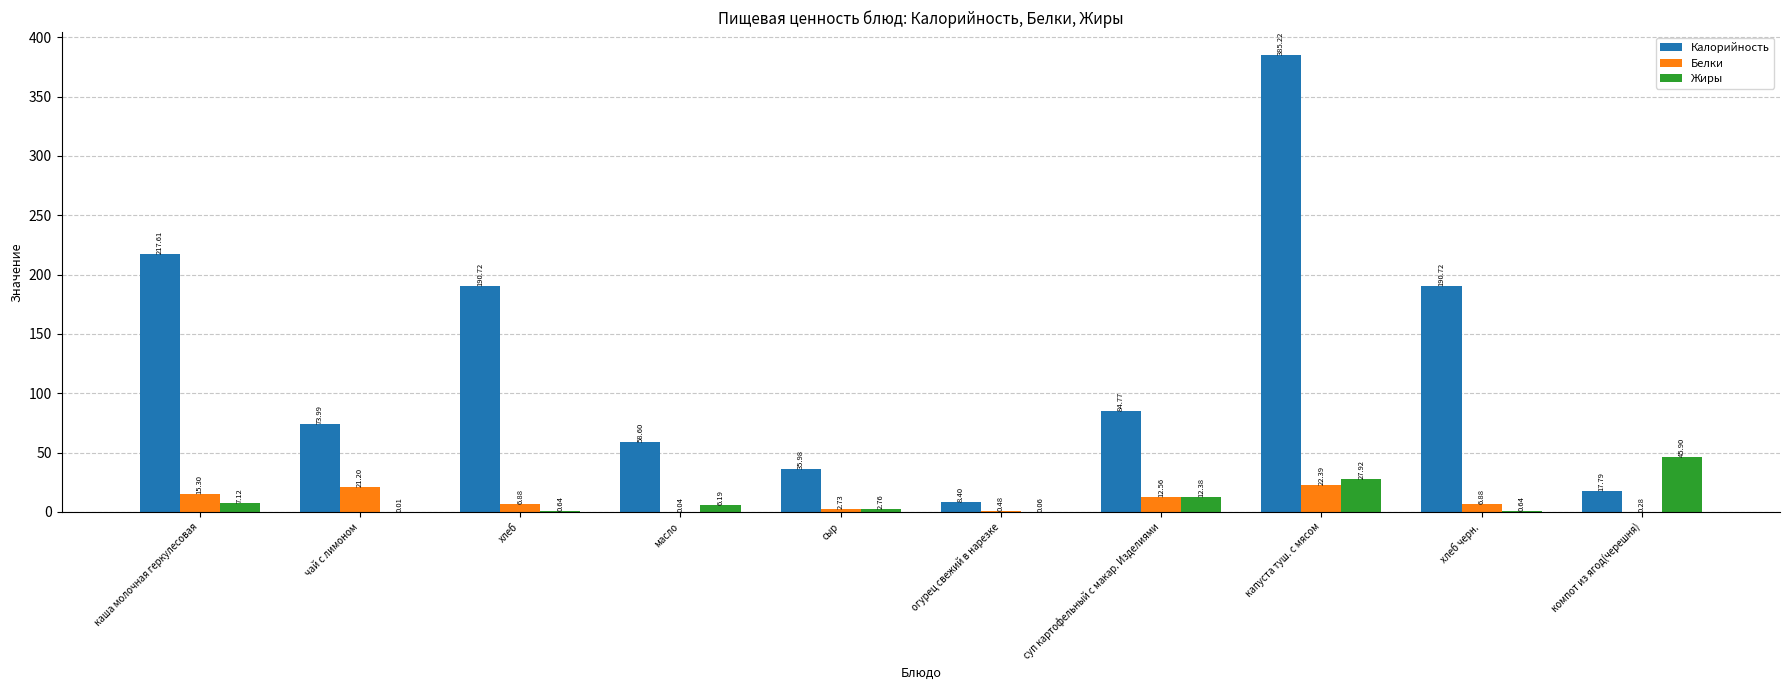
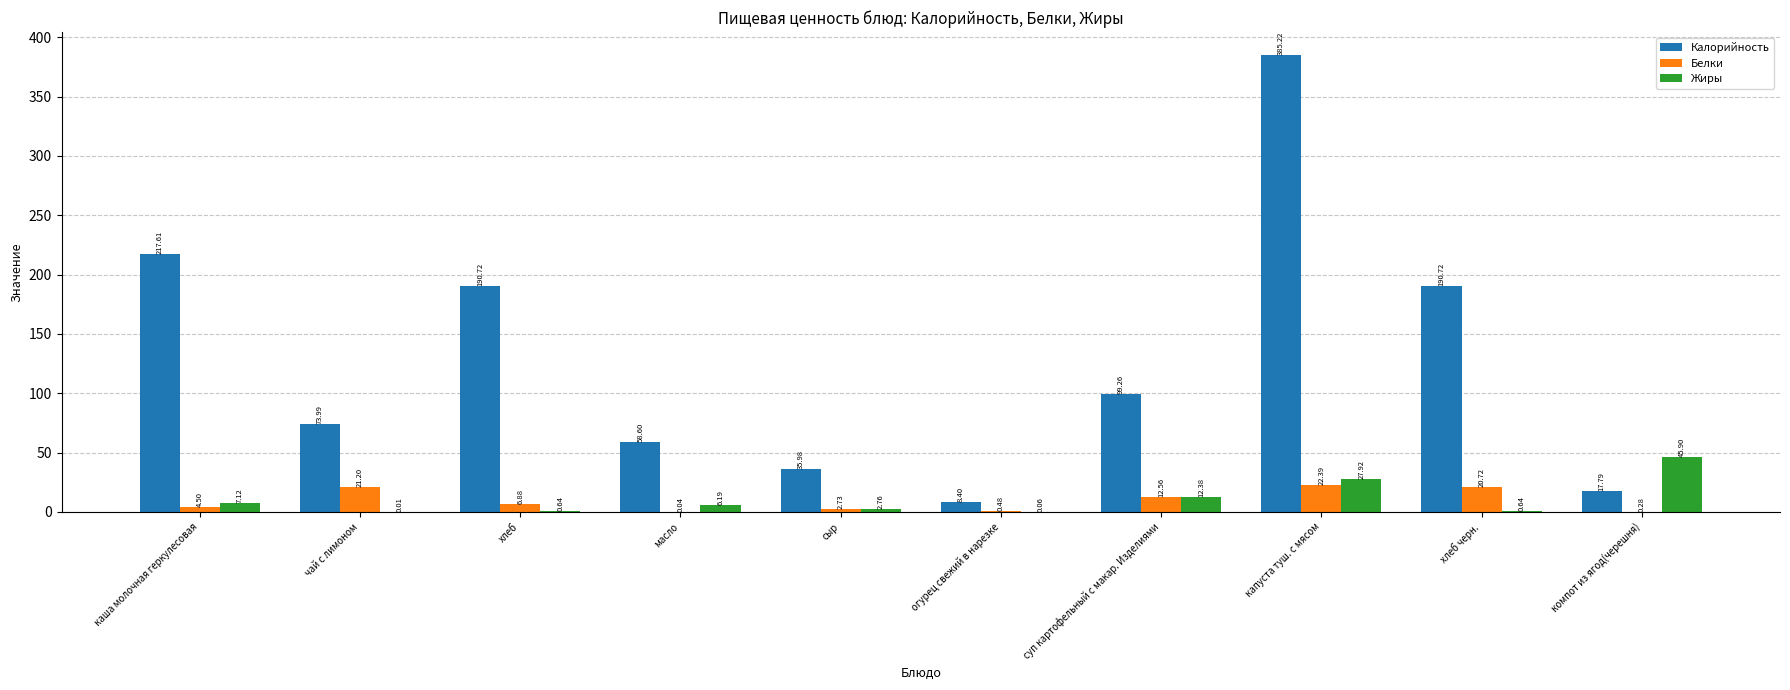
Белки, каша молочная геркулесовая: 15.30 -> 4.50
Калорийность, суп картофельный с макар. Изделиями: 84.77 -> 99.26
Белки, хлеб черн.: 6.88 -> 20.72
